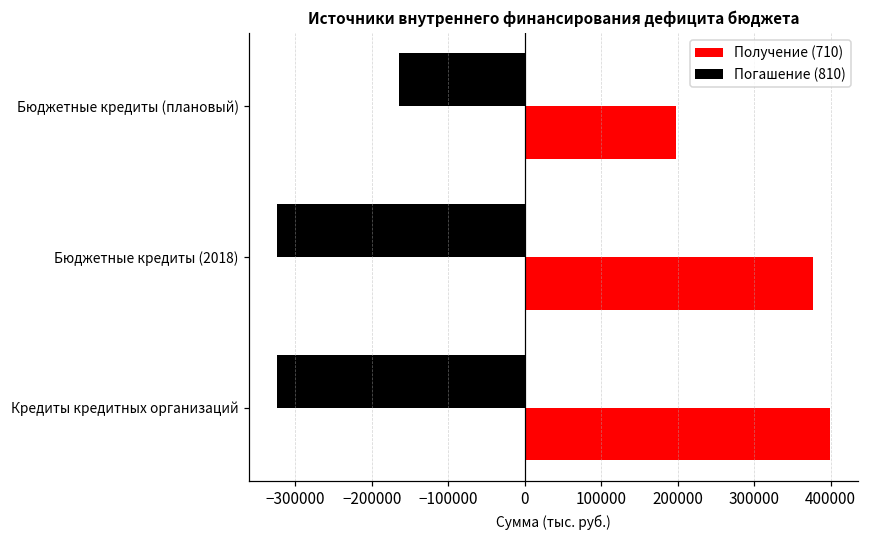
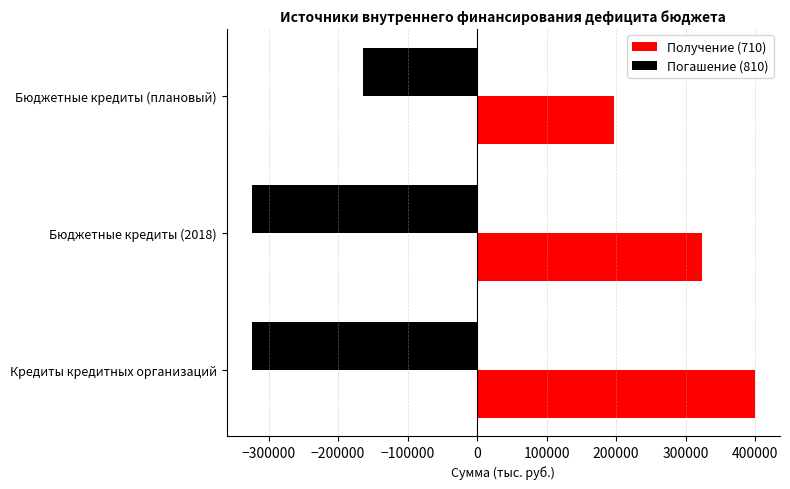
Получение (710), Бюджетные кредиты (2018): 380000 -> 320000
